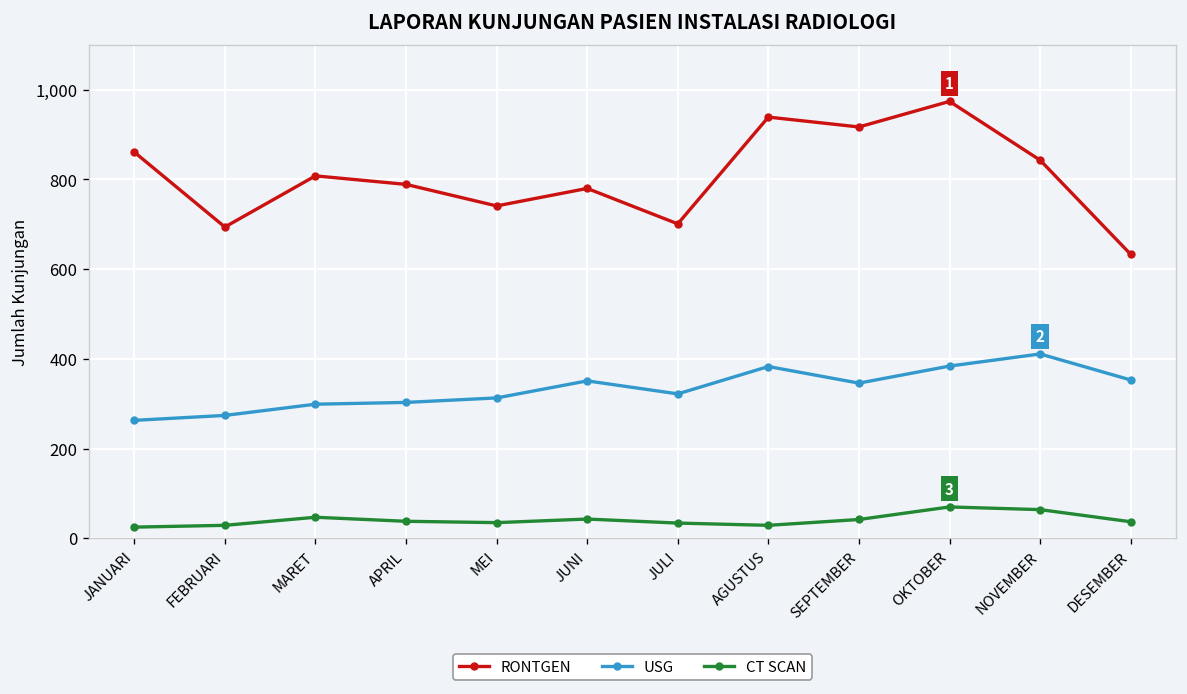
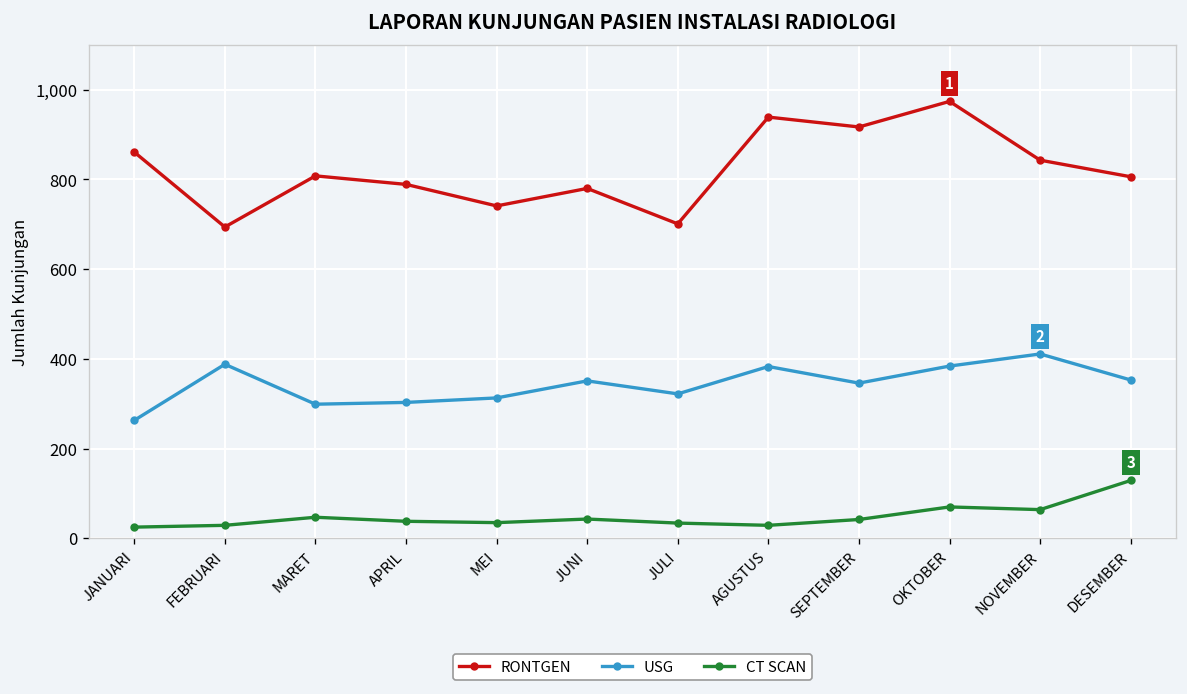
USG, FEBRUARI: 270 -> 390
RONTGEN, DESEMBER: 630 -> 810
CT SCAN, DESEMBER: 40 -> 130
